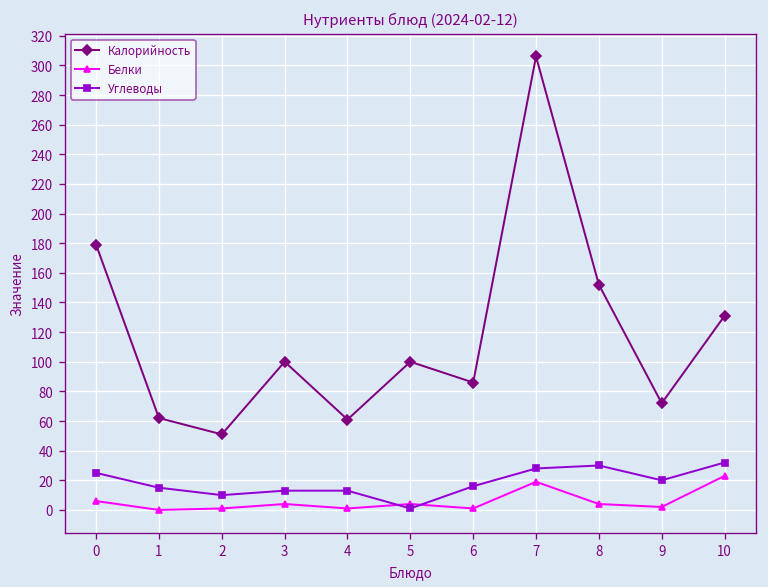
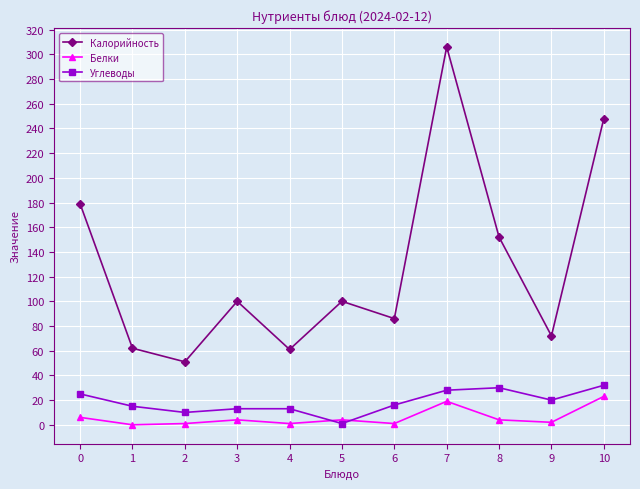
Калорийность, 10: 131 -> 248
